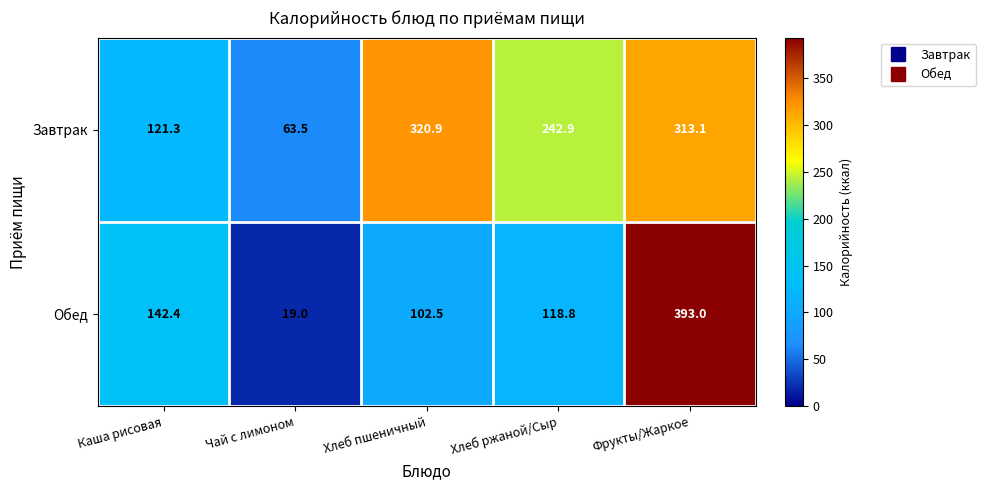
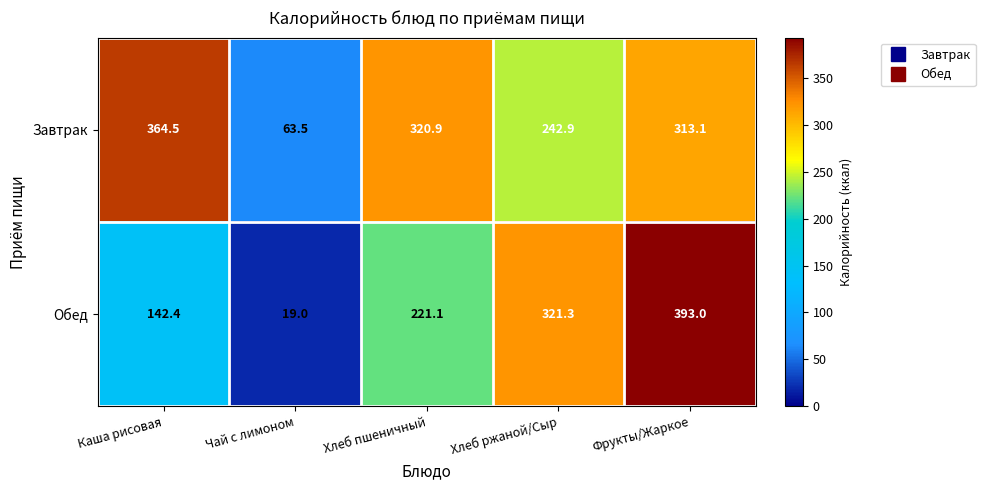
Завтрак, Каша рисовая: 121.3 -> 364.5
Обед, Хлеб пшеничный: 102.5 -> 221.1
Обед, Хлеб ржаной/Сыр: 118.8 -> 321.3
